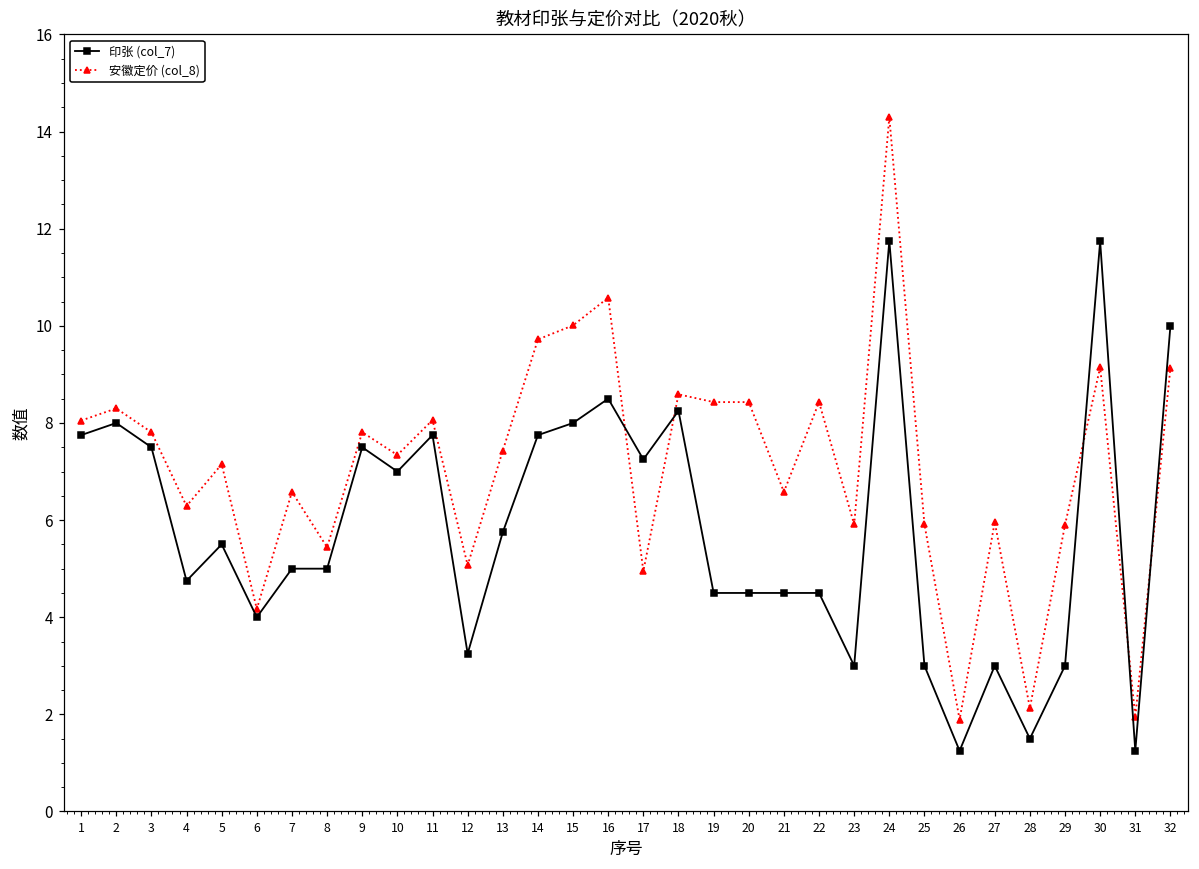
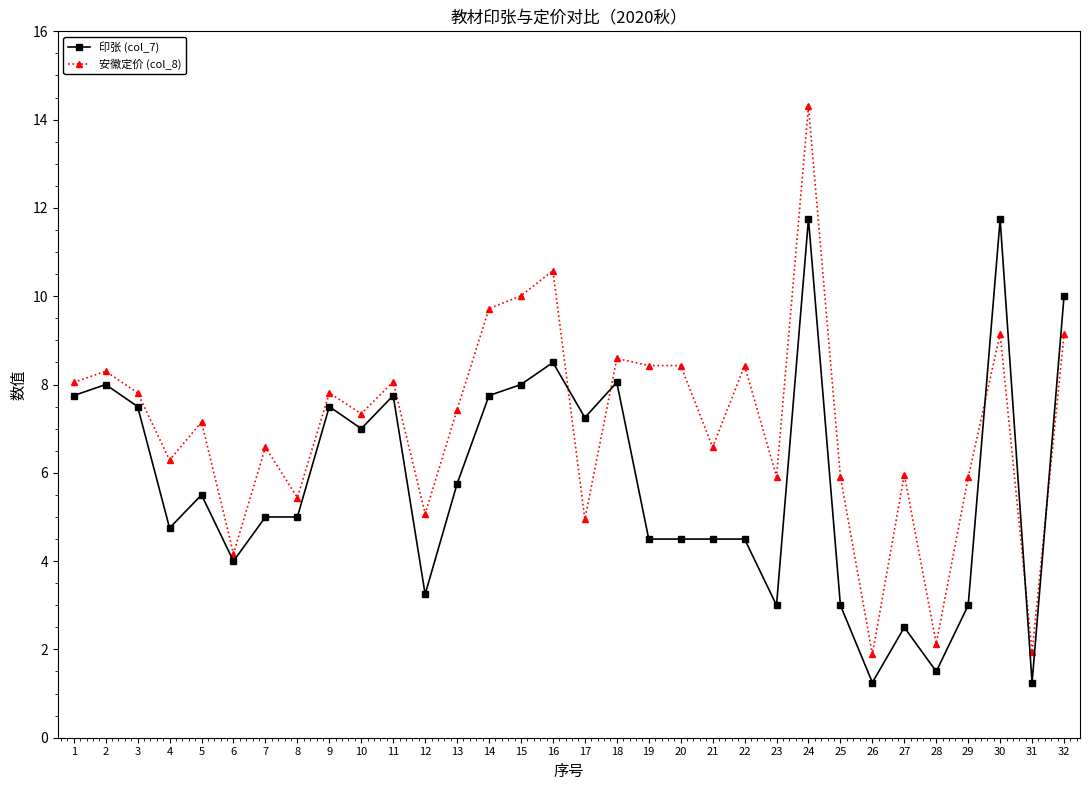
印张 (col_7), 18: 8.3 -> 8.1
印张 (col_7), 27: 3.0 -> 2.5
